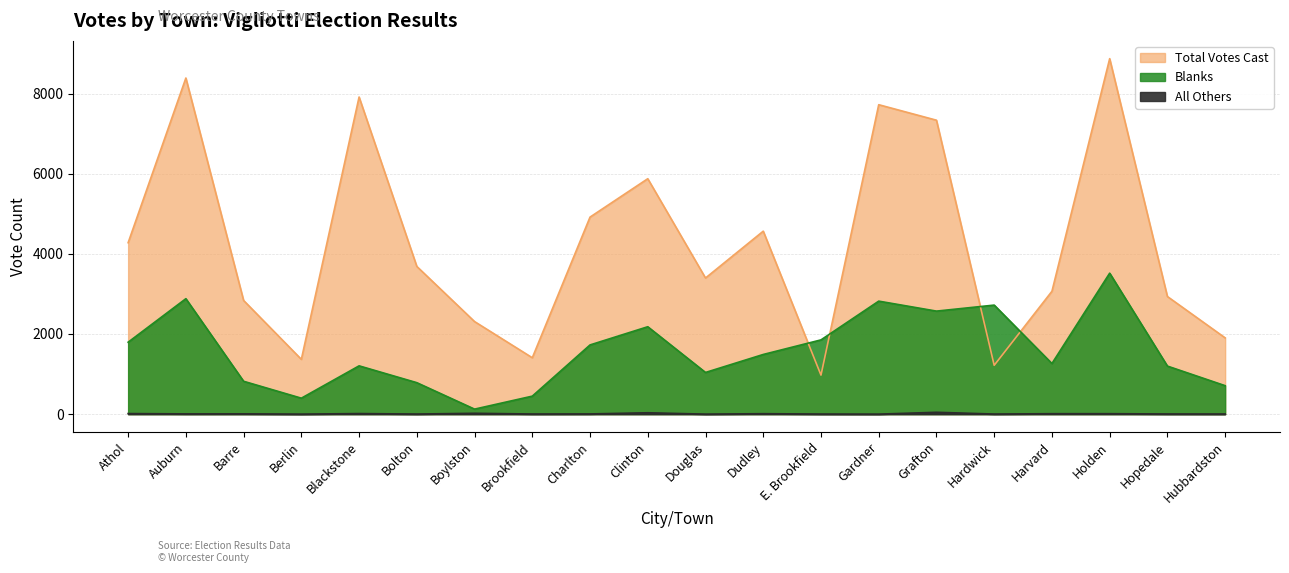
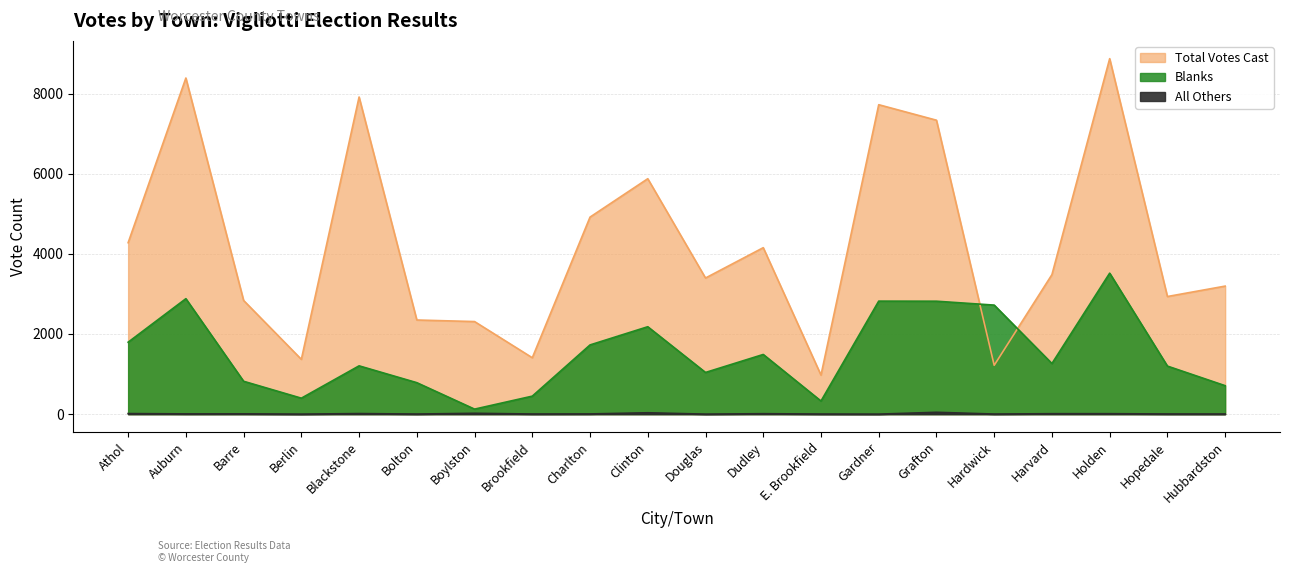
Total Votes Cast, Bolton: 3700 -> 2300
Total Votes Cast, Dudley: 4600 -> 4200
Blanks, E. Brookfield: 1900 -> 300
Blanks, Grafton: 2600 -> 2800
Total Votes Cast, Harvard: 3100 -> 3500
Total Votes Cast, Hubbardston: 1900 -> 3200
